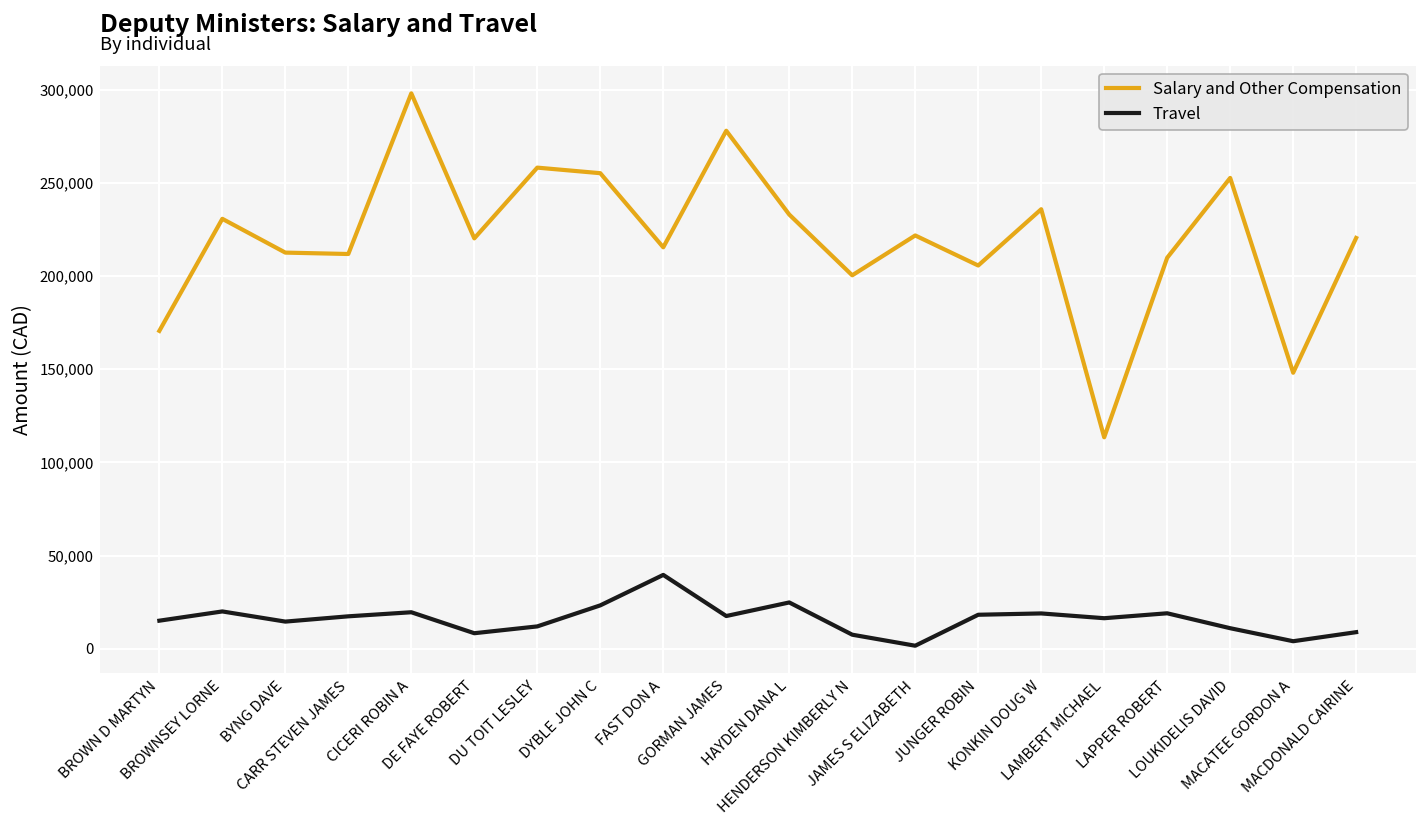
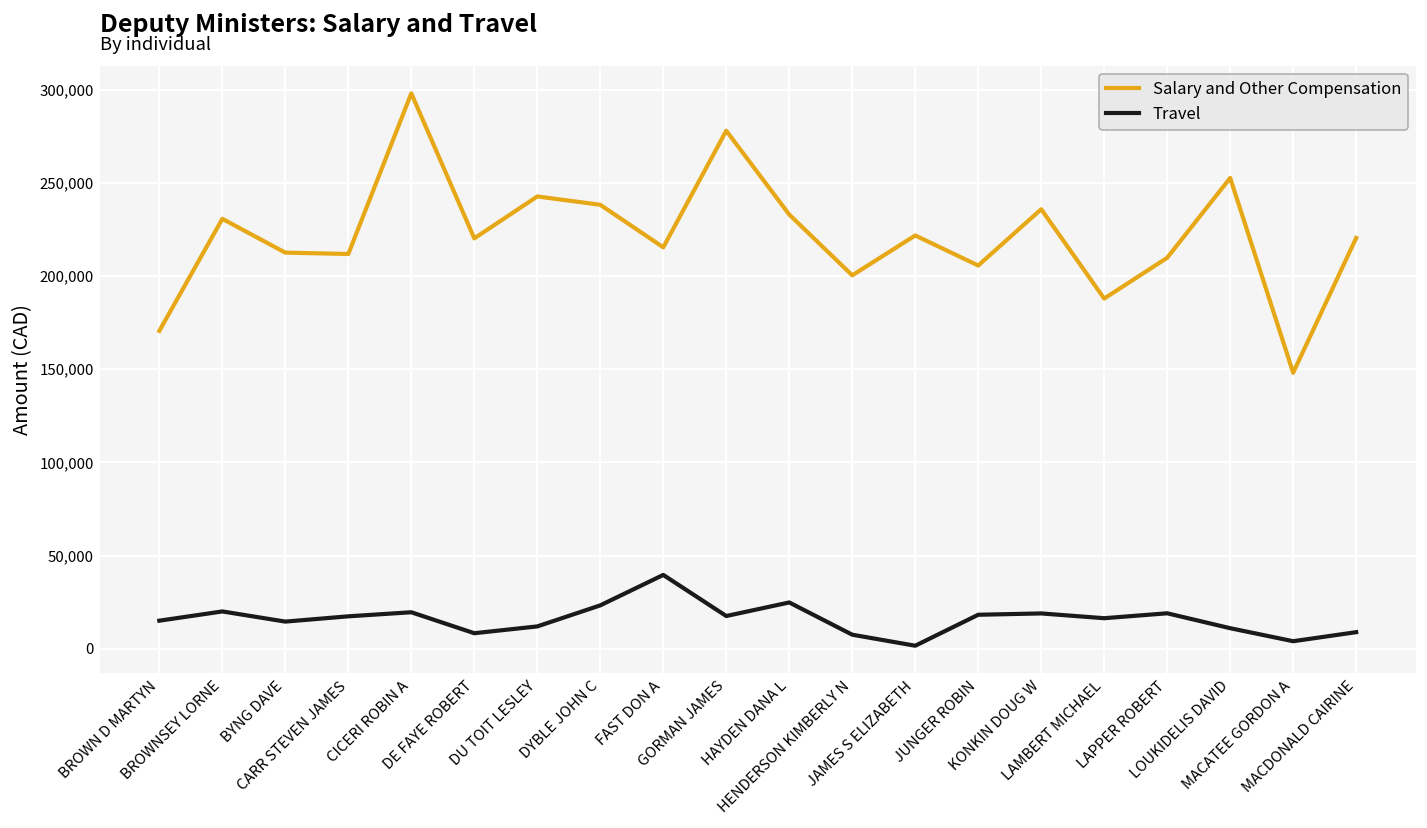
Salary and Other Compensation, DU TOIT LESLEY: 258,000 -> 243,000
Salary and Other Compensation, DYBLE JOHN C: 255,000 -> 238,000
Salary and Other Compensation, LAMBERT MICHAEL: 113,000 -> 188,000
